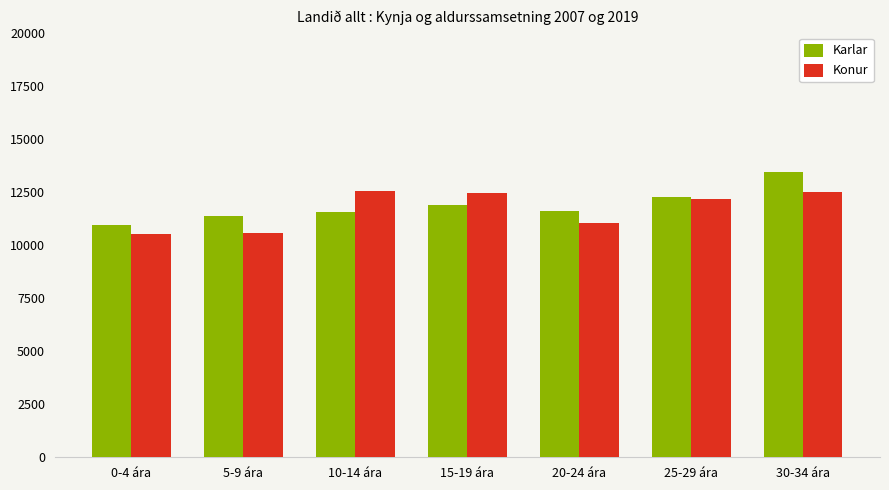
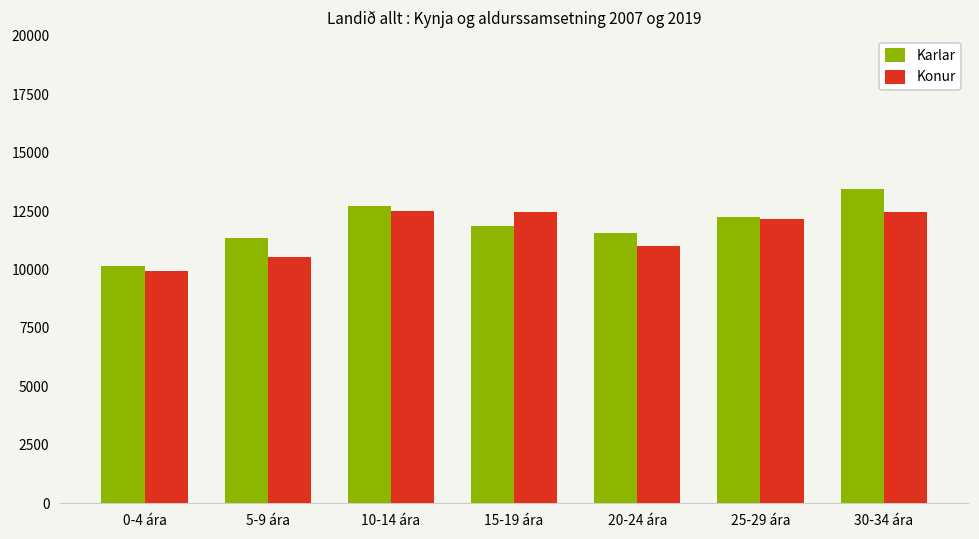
Karlar, 0-4 ára: 10900 -> 10100
Konur, 0-4 ára: 10500 -> 9900
Karlar, 10-14 ára: 11500 -> 12700
